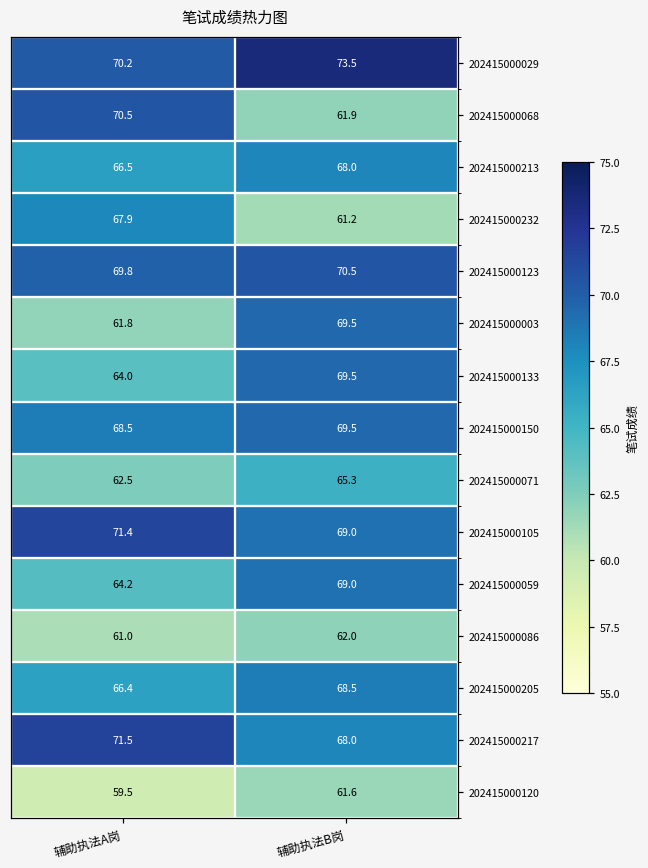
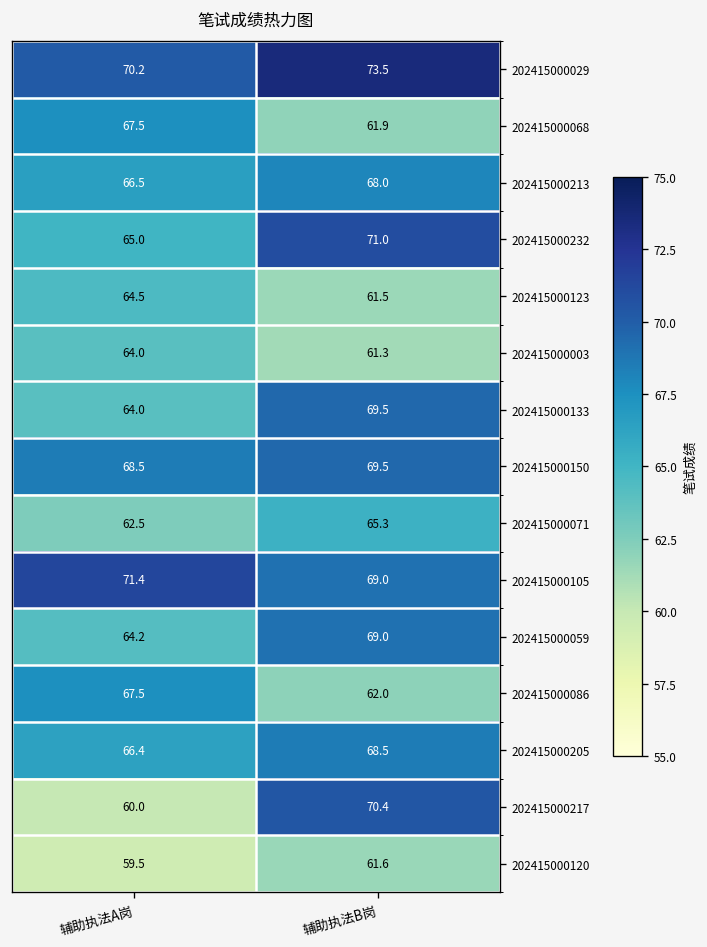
202415000068, 辅助执法A岗: 70.5 -> 67.5
202415000232, 辅助执法A岗: 67.9 -> 65.0
202415000232, 辅助执法B岗: 61.2 -> 71.0
202415000123, 辅助执法A岗: 69.8 -> 64.5
202415000123, 辅助执法B岗: 70.5 -> 61.5
202415000003, 辅助执法A岗: 61.8 -> 64.0
202415000003, 辅助执法B岗: 69.5 -> 61.3
202415000086, 辅助执法A岗: 61.0 -> 67.5
202415000217, 辅助执法A岗: 71.5 -> 60.0
202415000217, 辅助执法B岗: 68.0 -> 70.4
